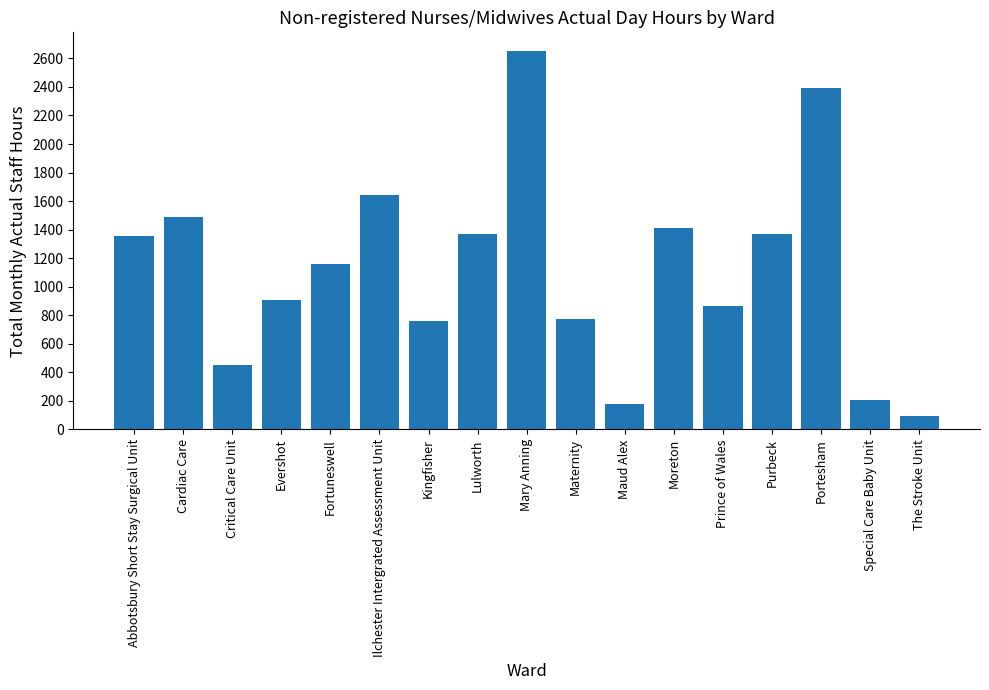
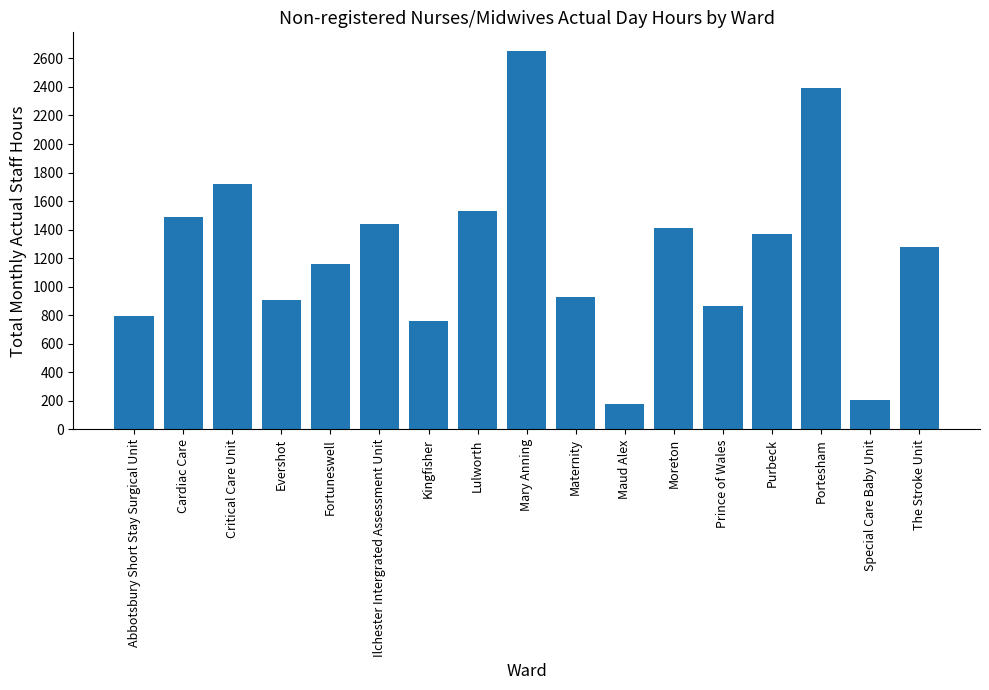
Abbotsbury Short Stay Surgical Unit: 1360 -> 800
Critical Care Unit: 450 -> 1720
Ilchester Intergrated Assessment Unit: 1640 -> 1440
Lulworth: 1370 -> 1530
Maternity: 780 -> 930
The Stroke Unit: 100 -> 1280
